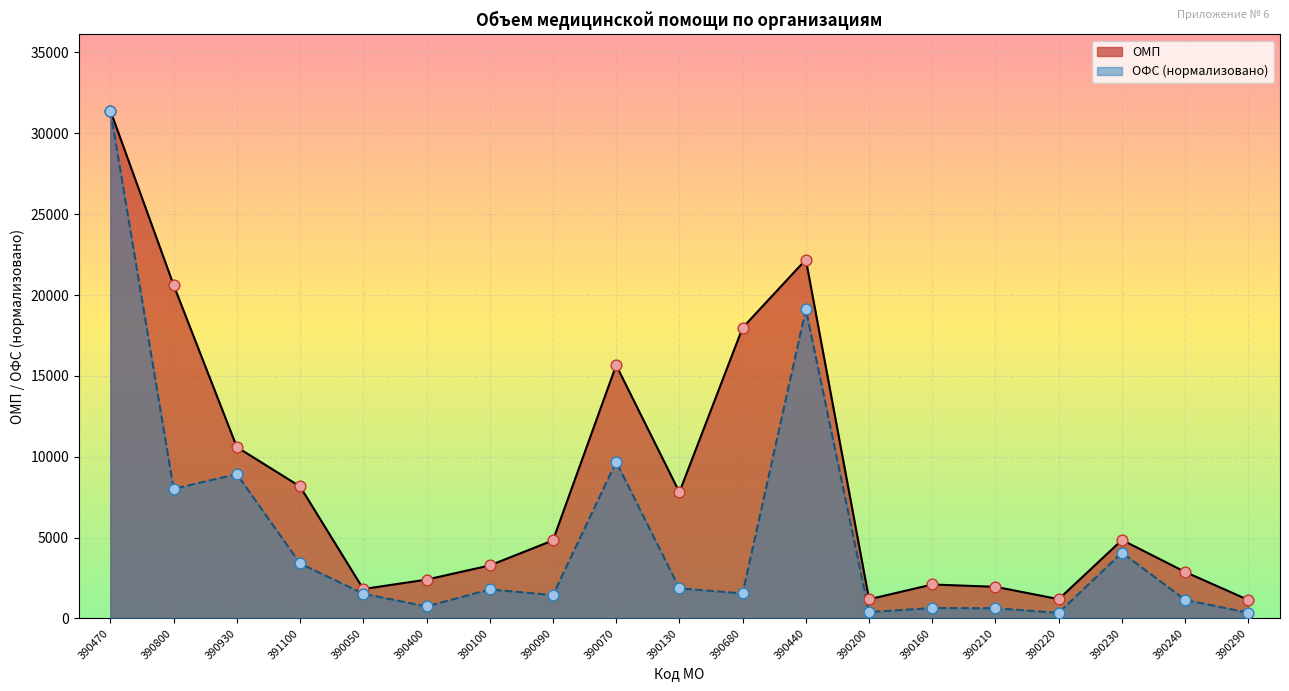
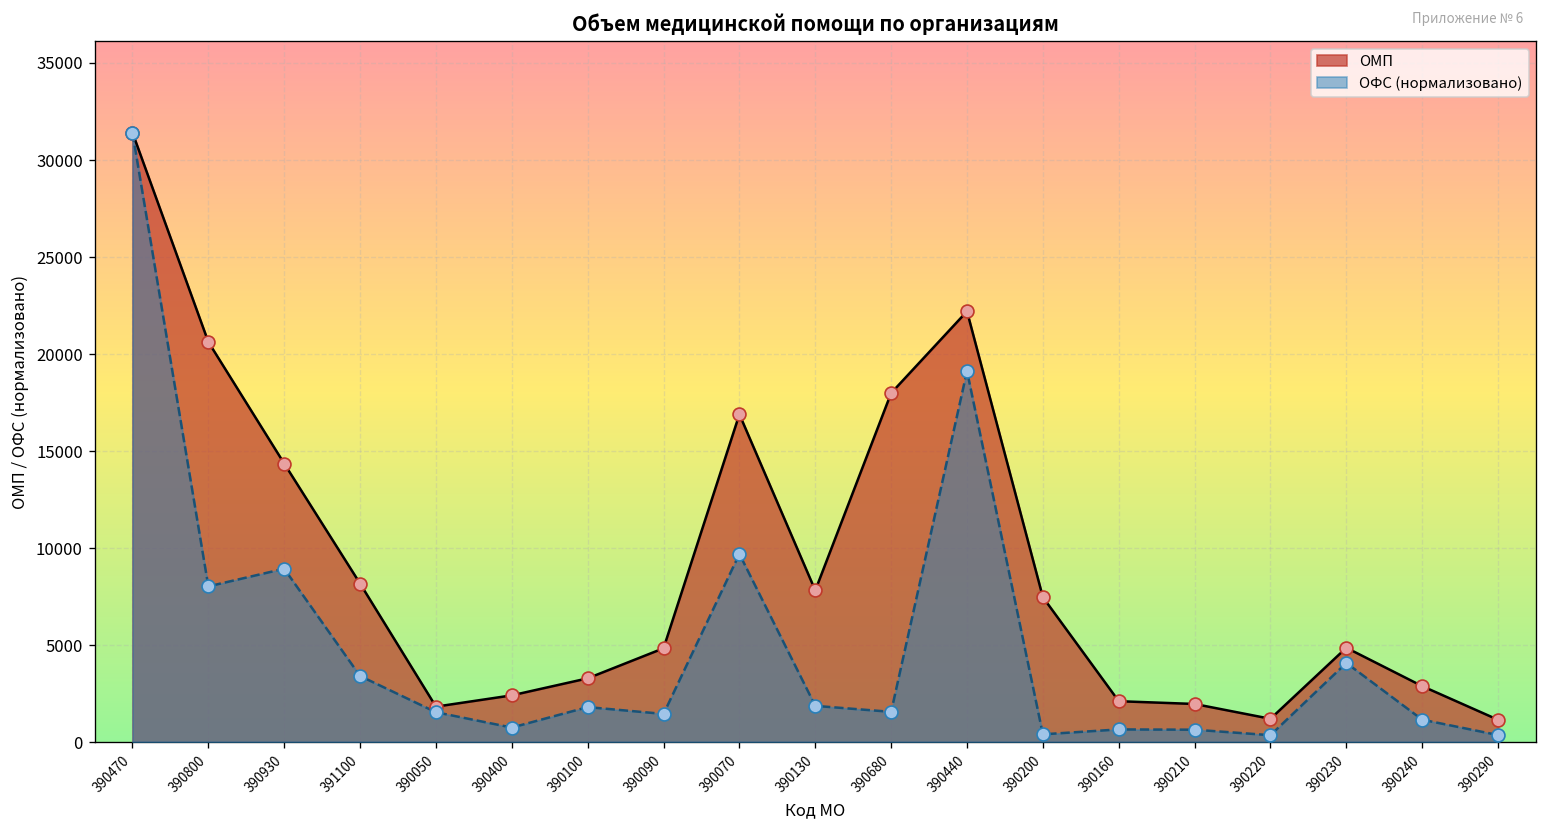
ОМП, 390930: 10600 -> 14300
ОМП, 390070: 15700 -> 16900
ОМП, 390200: 1200 -> 7500
